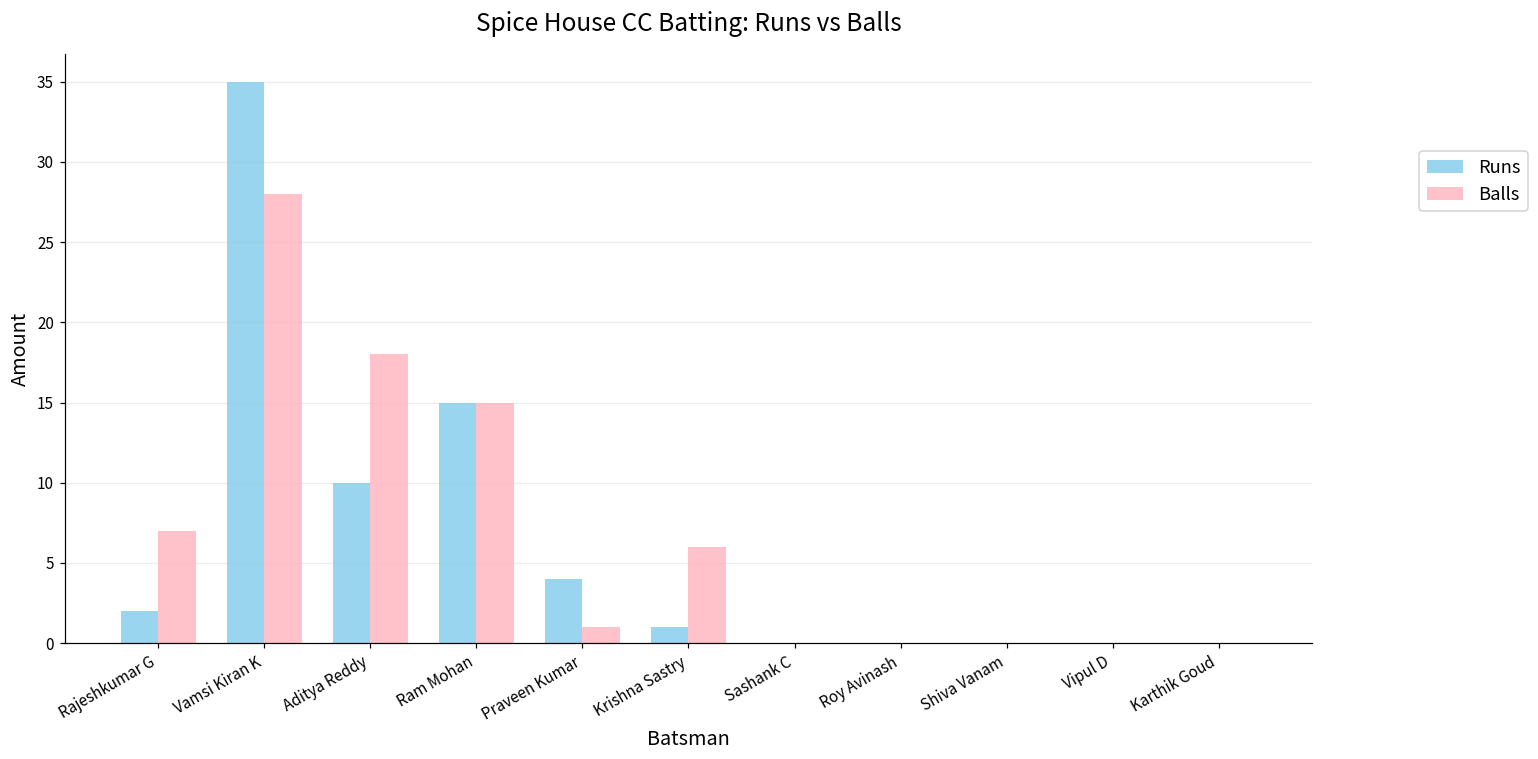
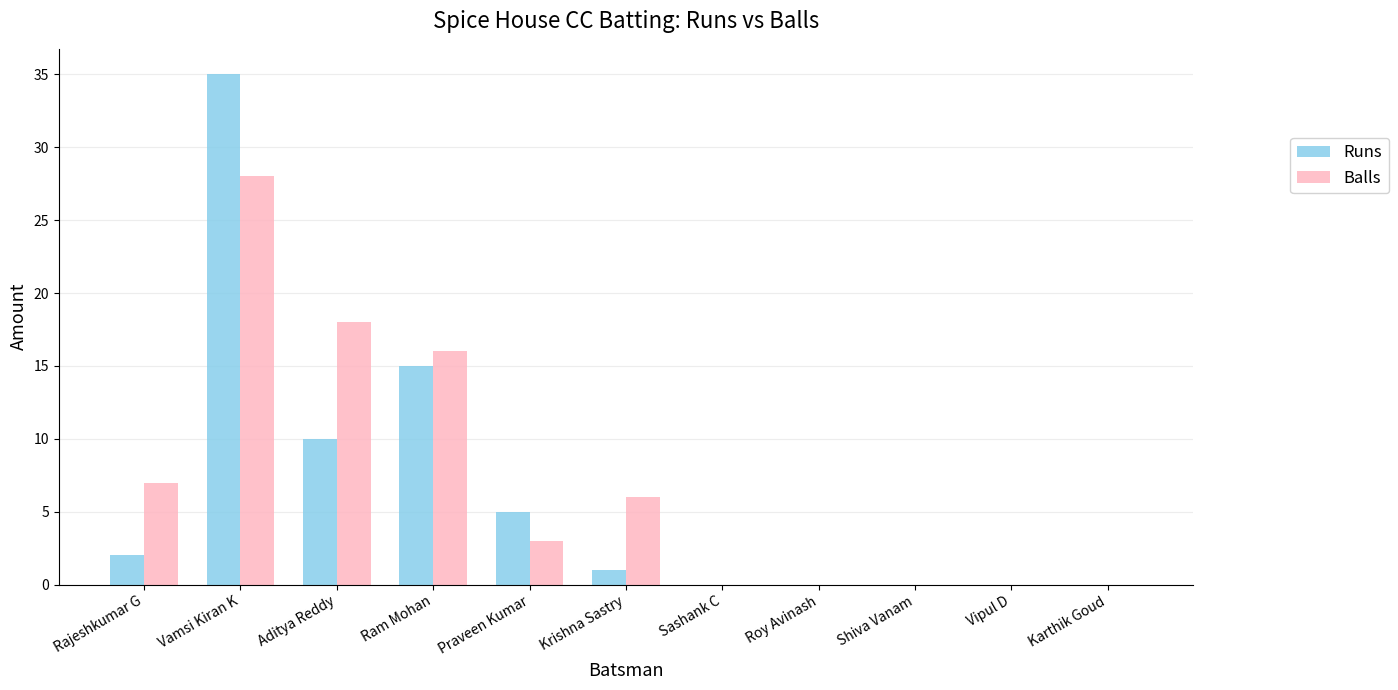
Balls, Ram Mohan: 15 -> 16
Runs, Praveen Kumar: 4 -> 5
Balls, Praveen Kumar: 1 -> 3
